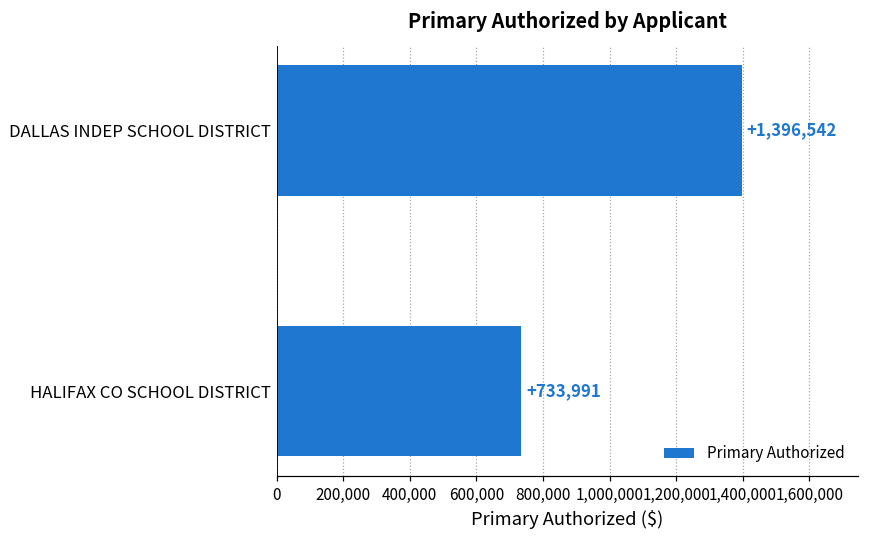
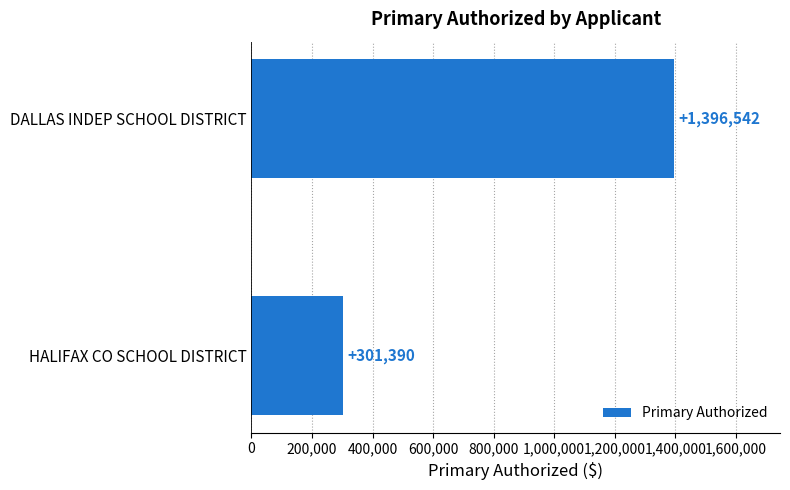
HALIFAX CO SCHOOL DISTRICT: +733,991 -> +301,390
